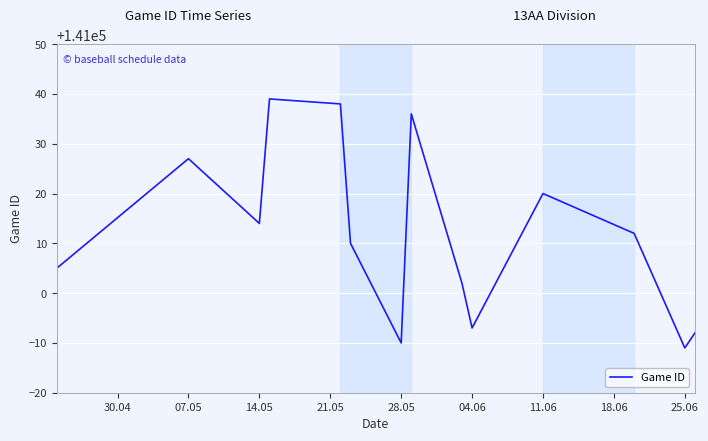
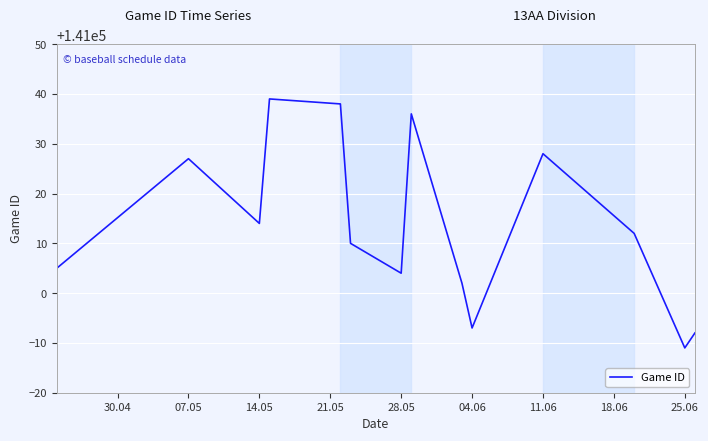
28.05: 140990 -> 141004
11.06: 141020 -> 141028
